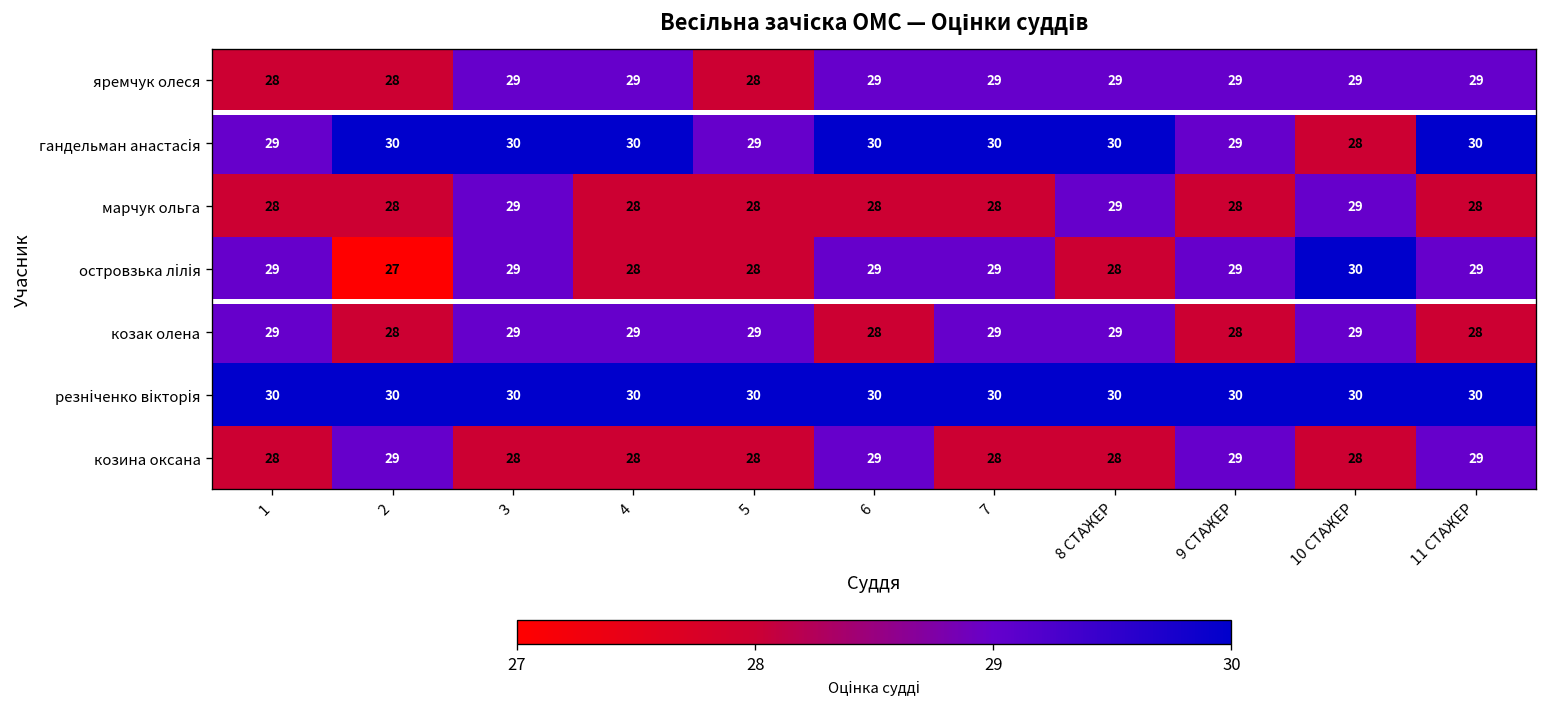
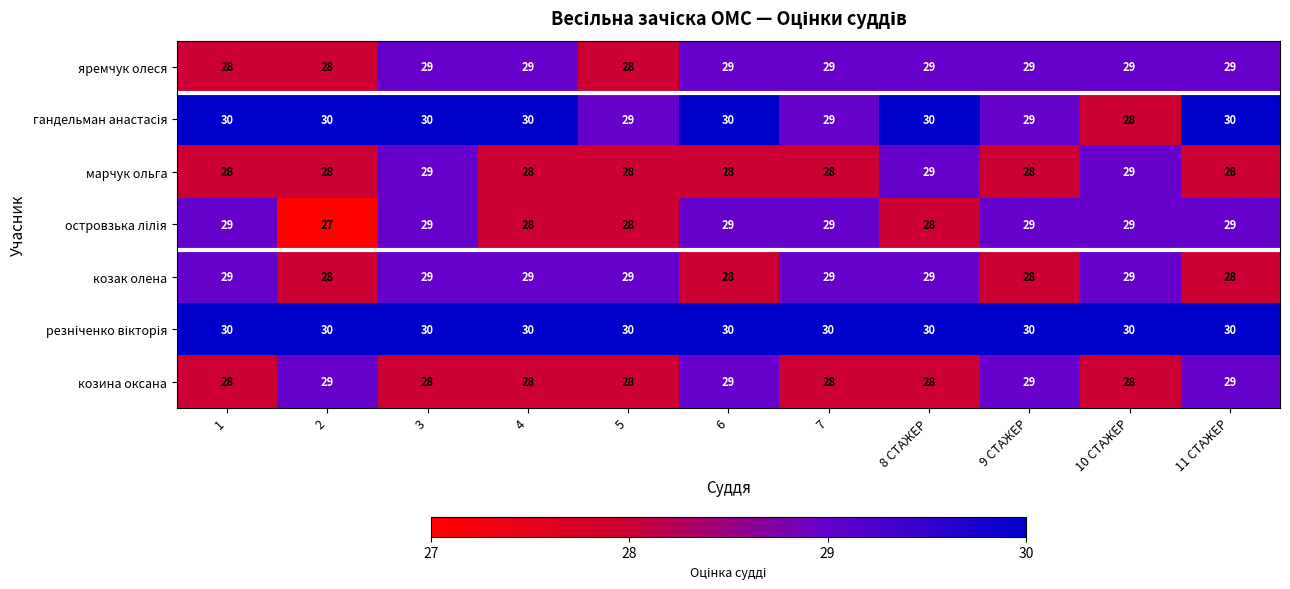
гандельман анастасія, 1: 29 -> 30
гандельман анастасія, 7: 30 -> 29
островзька лілія, 10 СТАЖЕР: 30 -> 29
